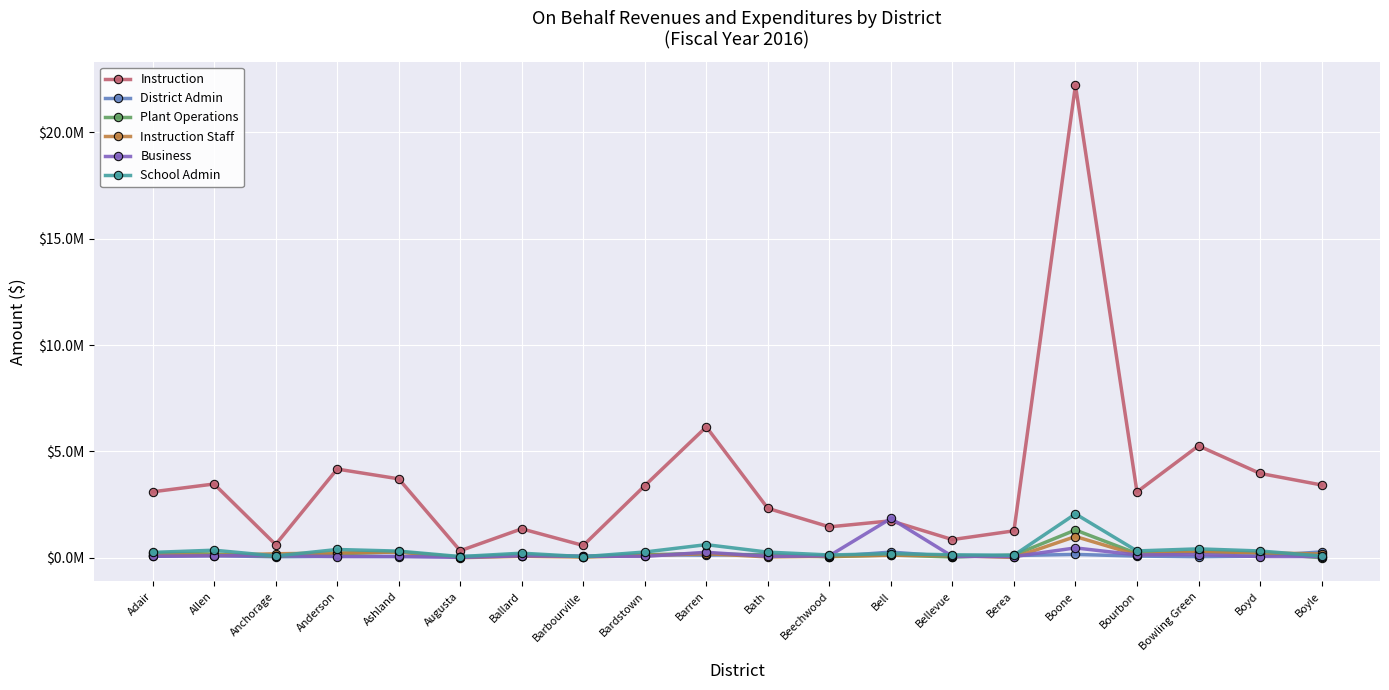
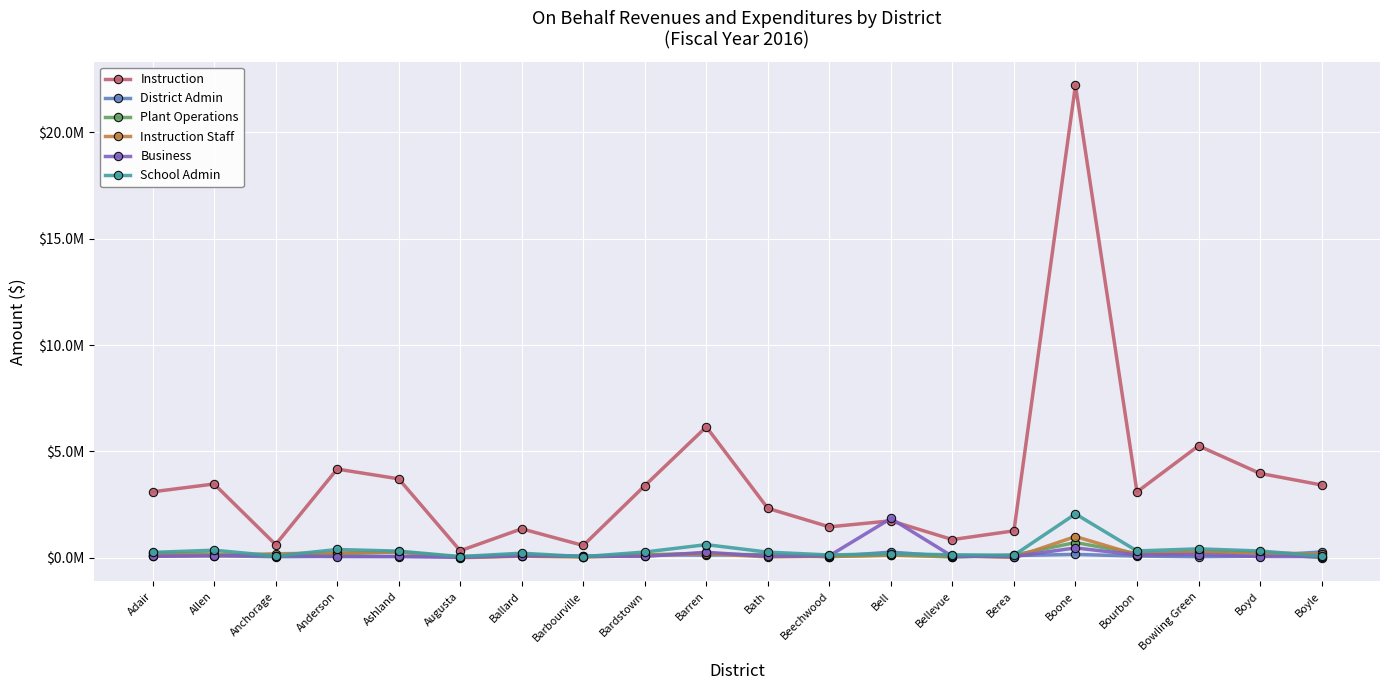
Plant Operations, Boone: $1300000 -> $700000
